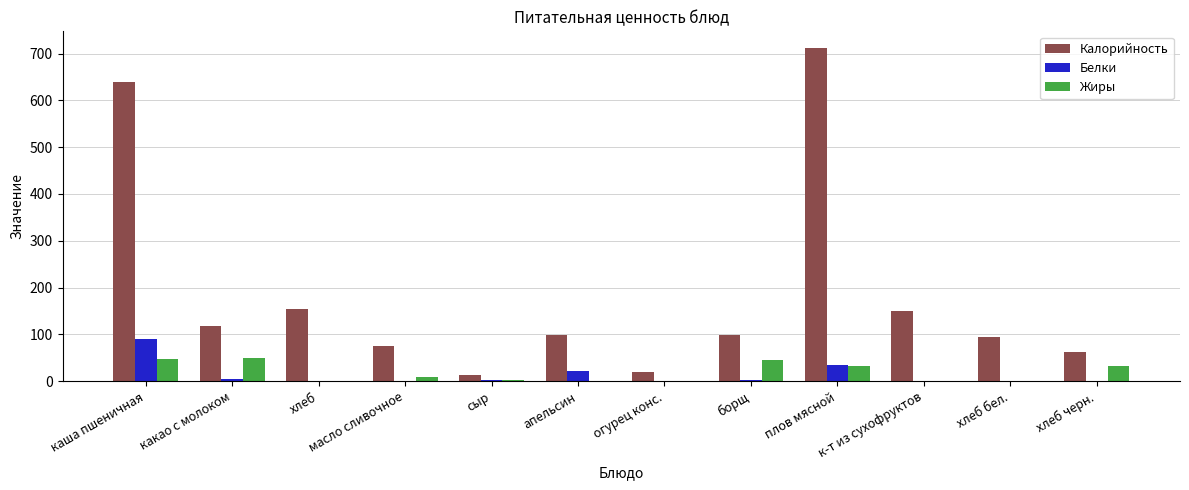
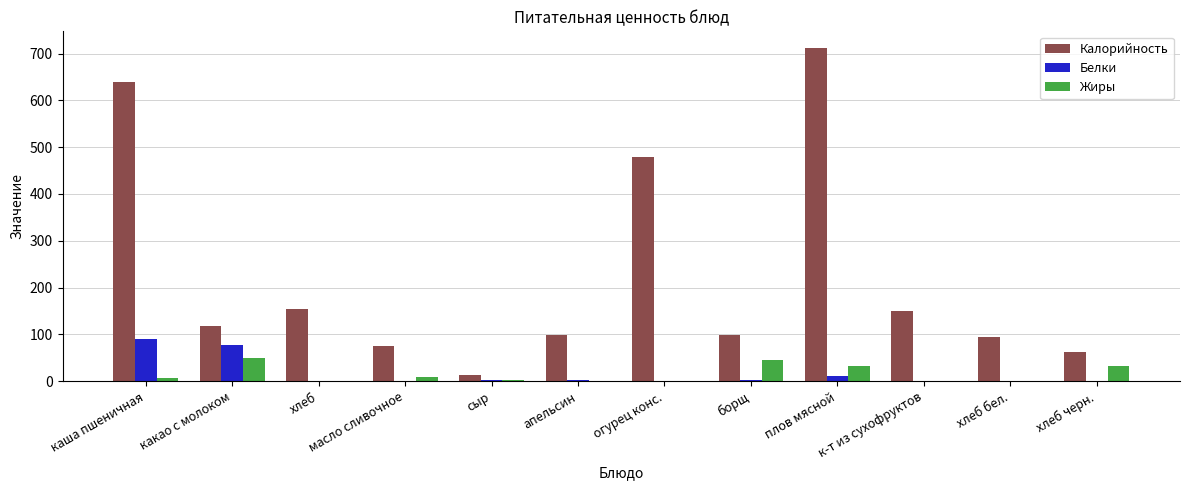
Жиры, каша пшеничная: 50 -> 10
Белки, какао с молоком: 0 -> 80
Белки, апельсин: 20 -> 0
Калорийность, огурец конс.: 20 -> 480
Белки, плов мясной: 40 -> 10
